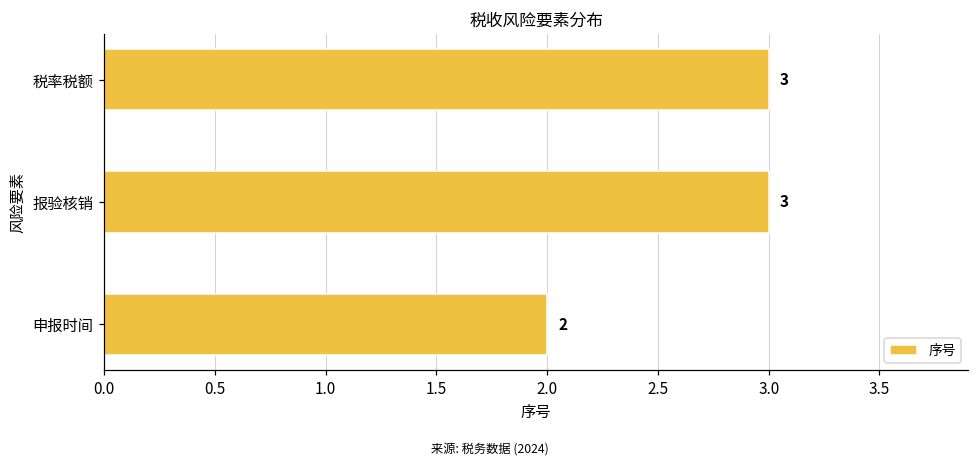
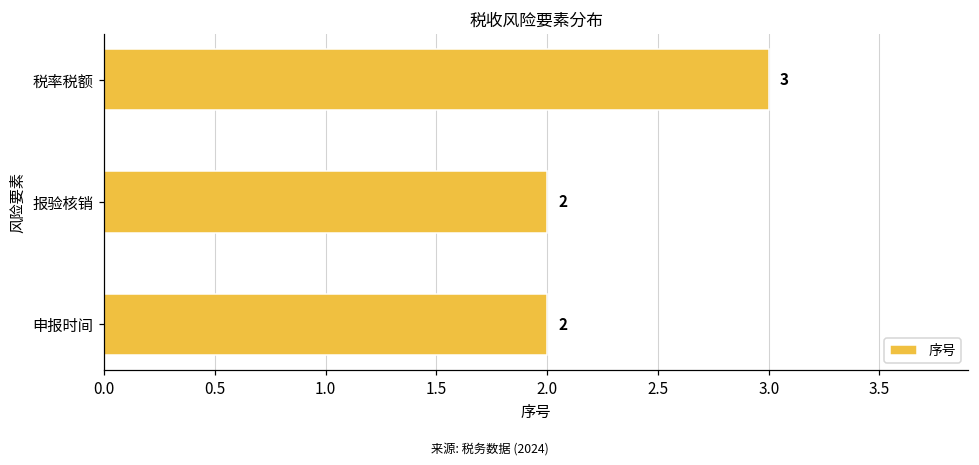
报验核销: 3 -> 2
